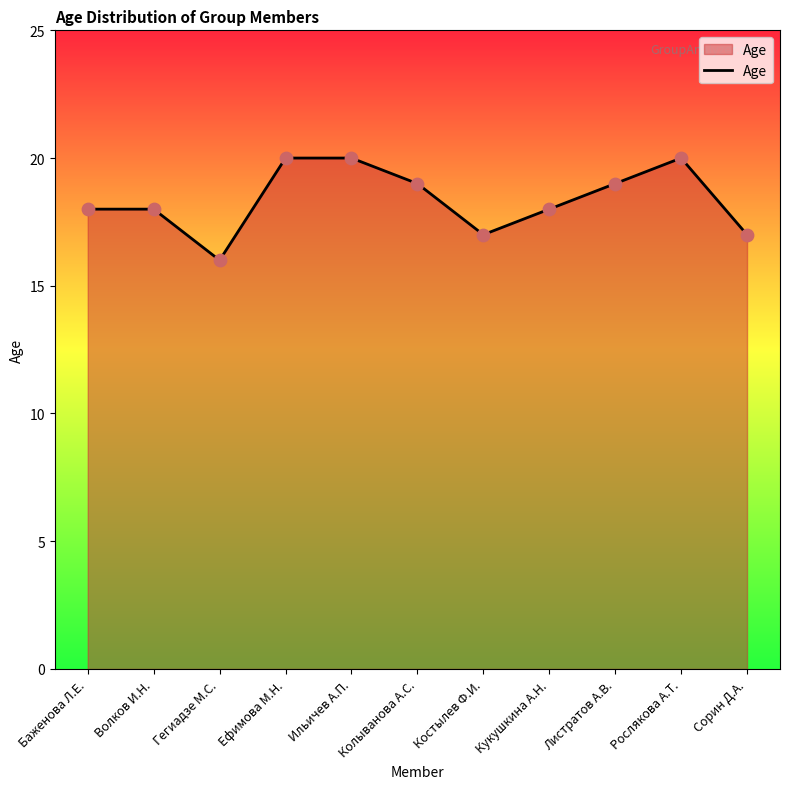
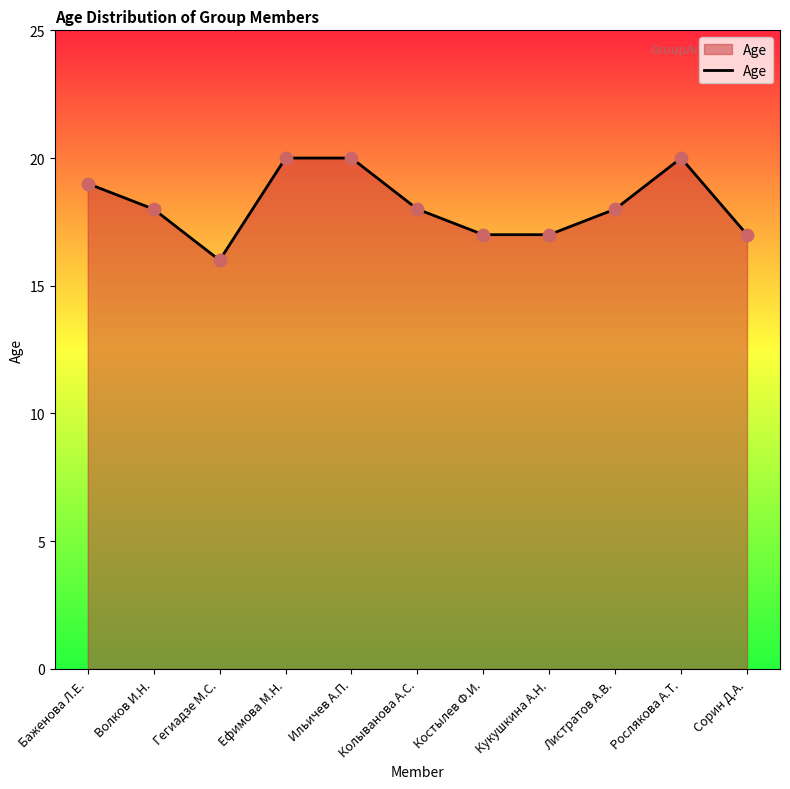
Баженова Л.Е.: 18 -> 19
Колыванова А.С.: 19 -> 18
Кукушкина А.Н.: 18 -> 17
Листратов А.В.: 19 -> 18
